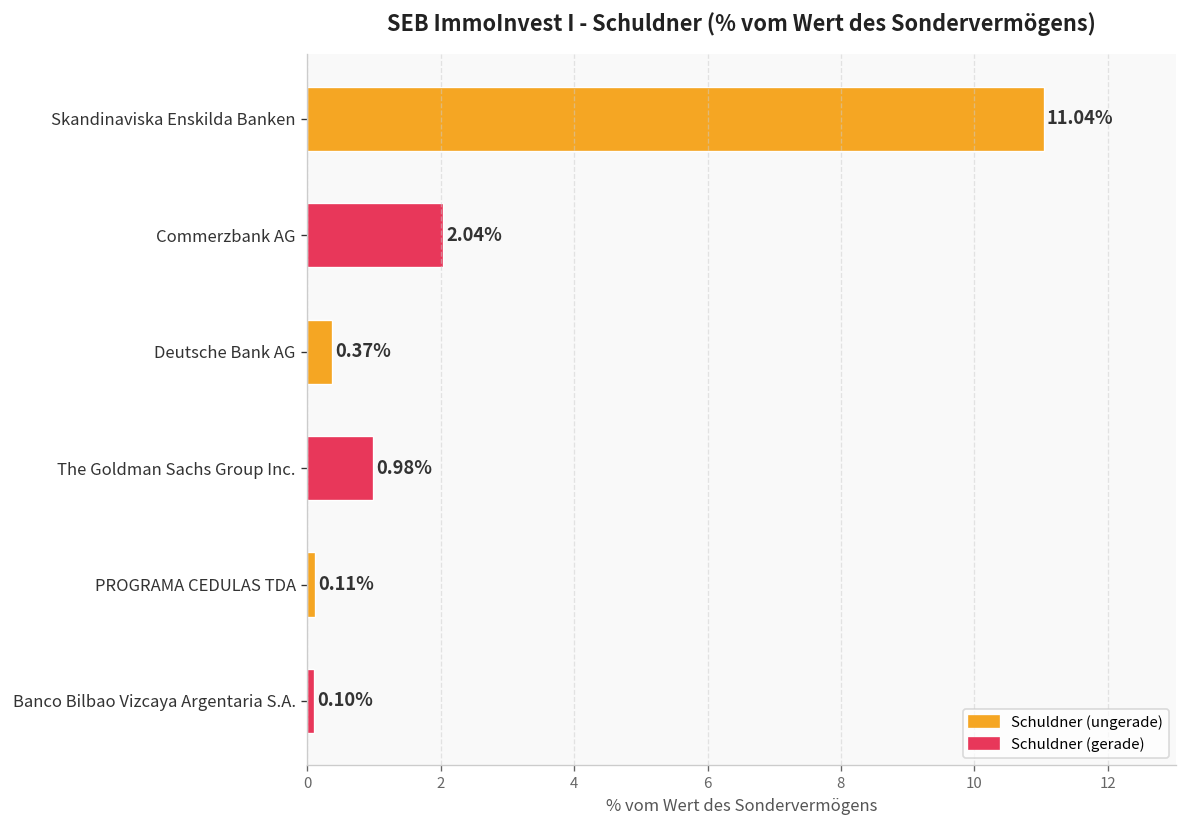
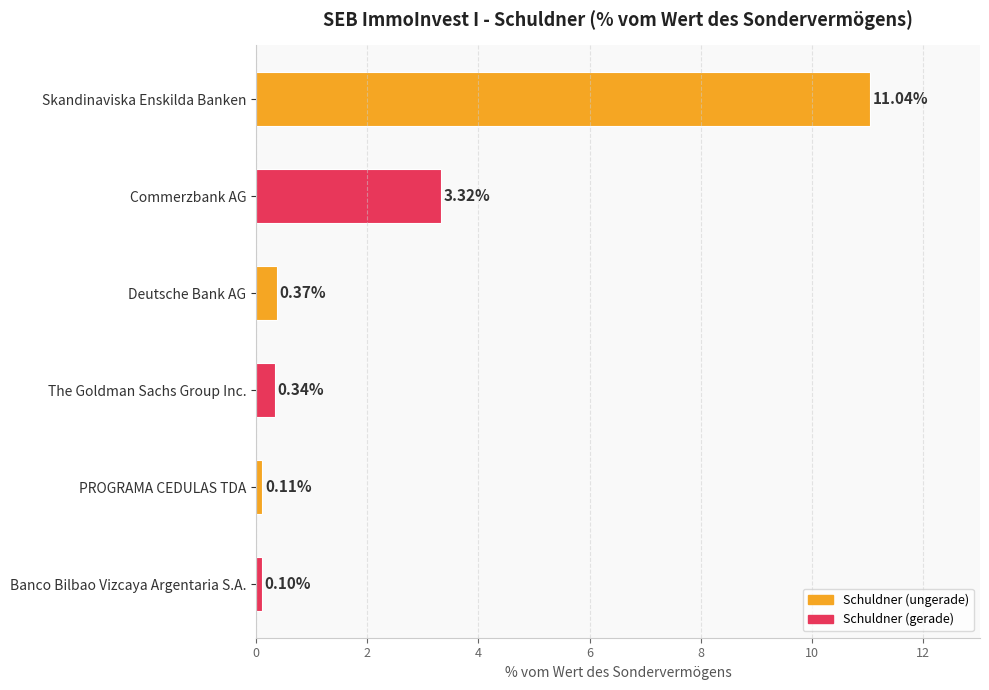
Commerzbank AG: 2.04% -> 3.32%
The Goldman Sachs Group Inc.: 0.98% -> 0.34%
